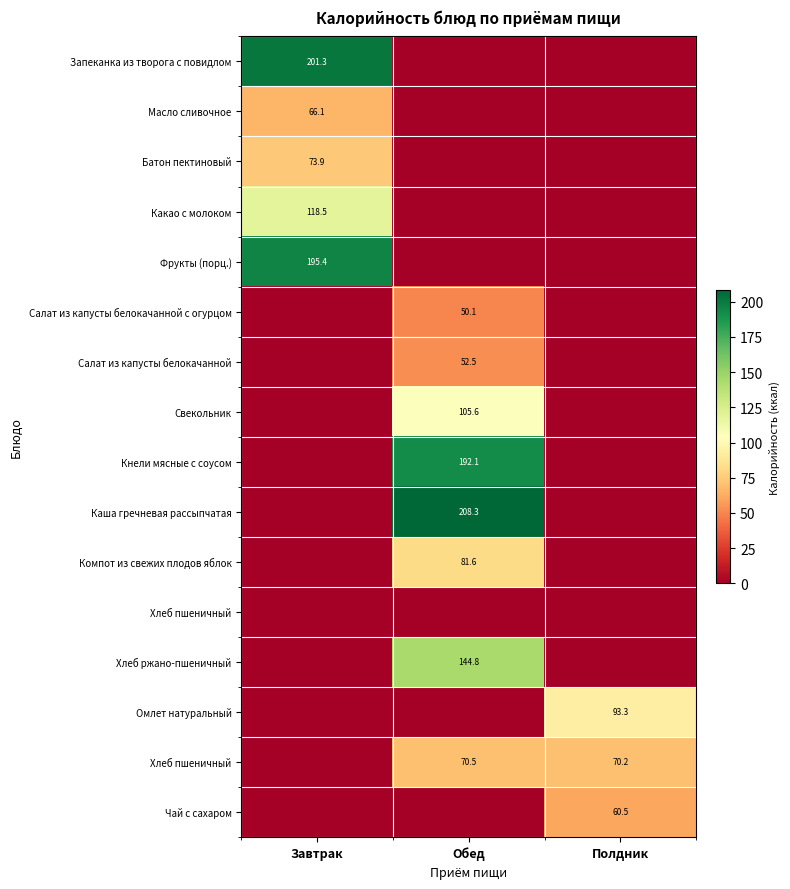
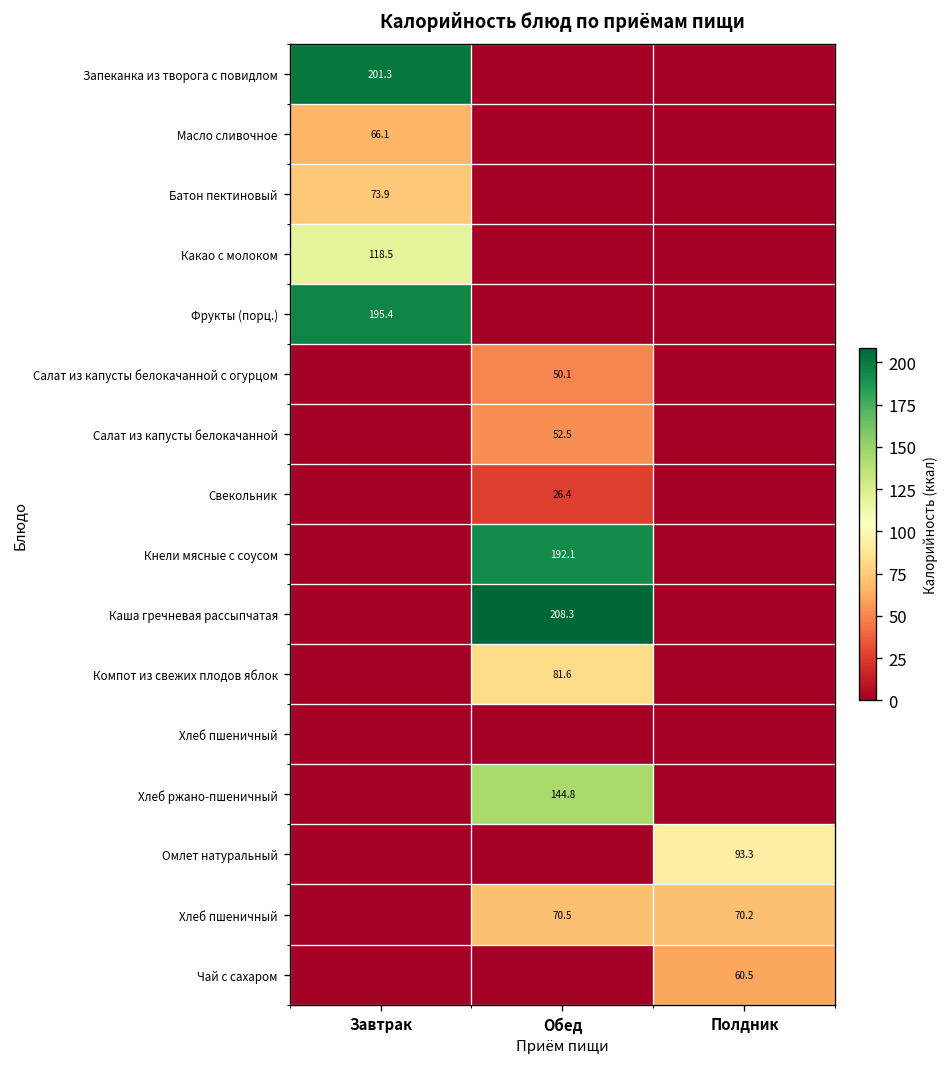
Свекольник, Обед: 105.6 -> 26.4
